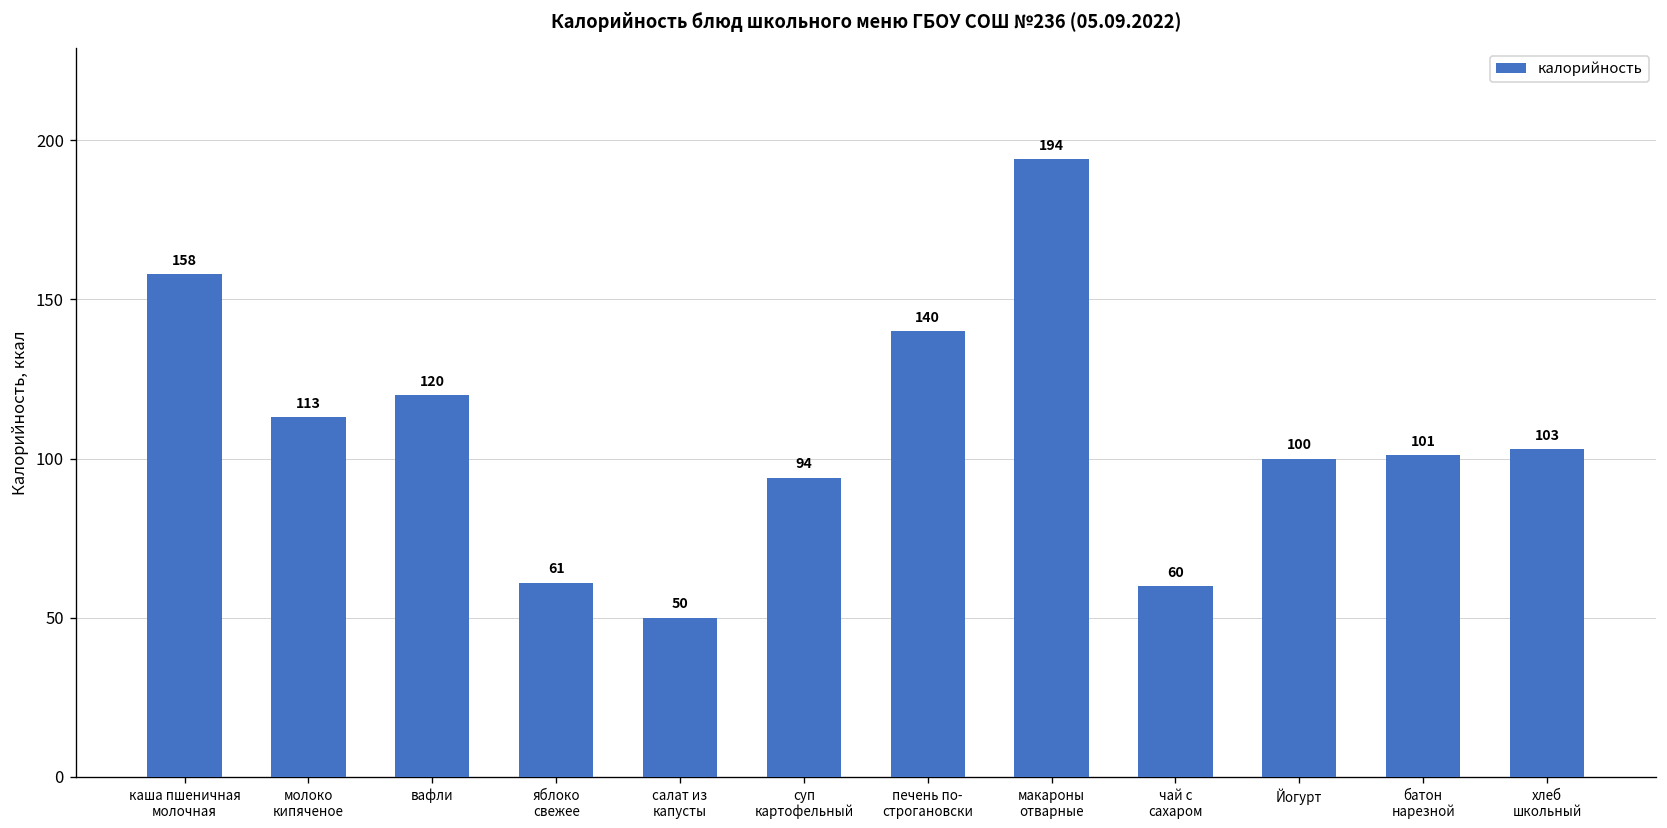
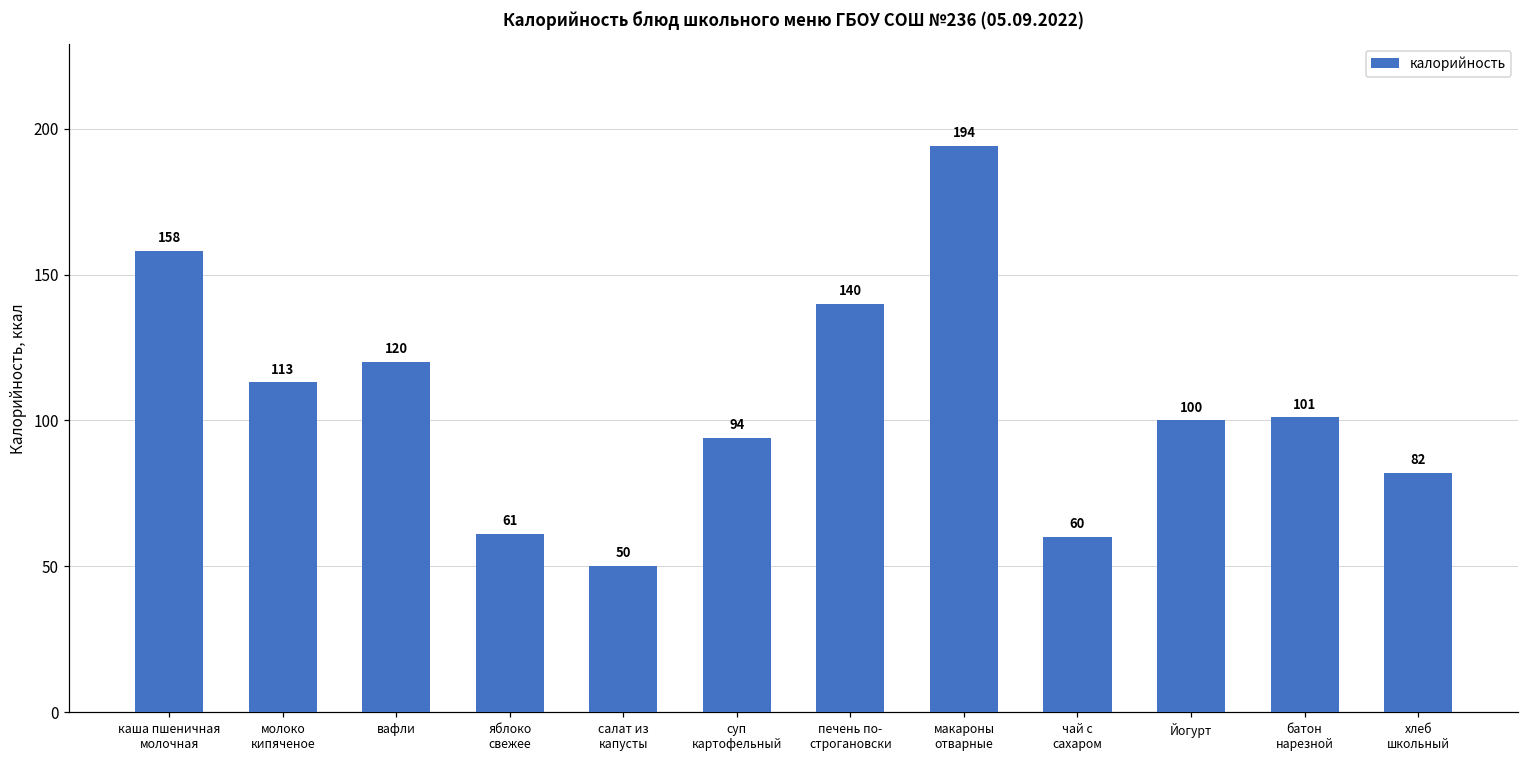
хлеб школьный: 103 -> 82
